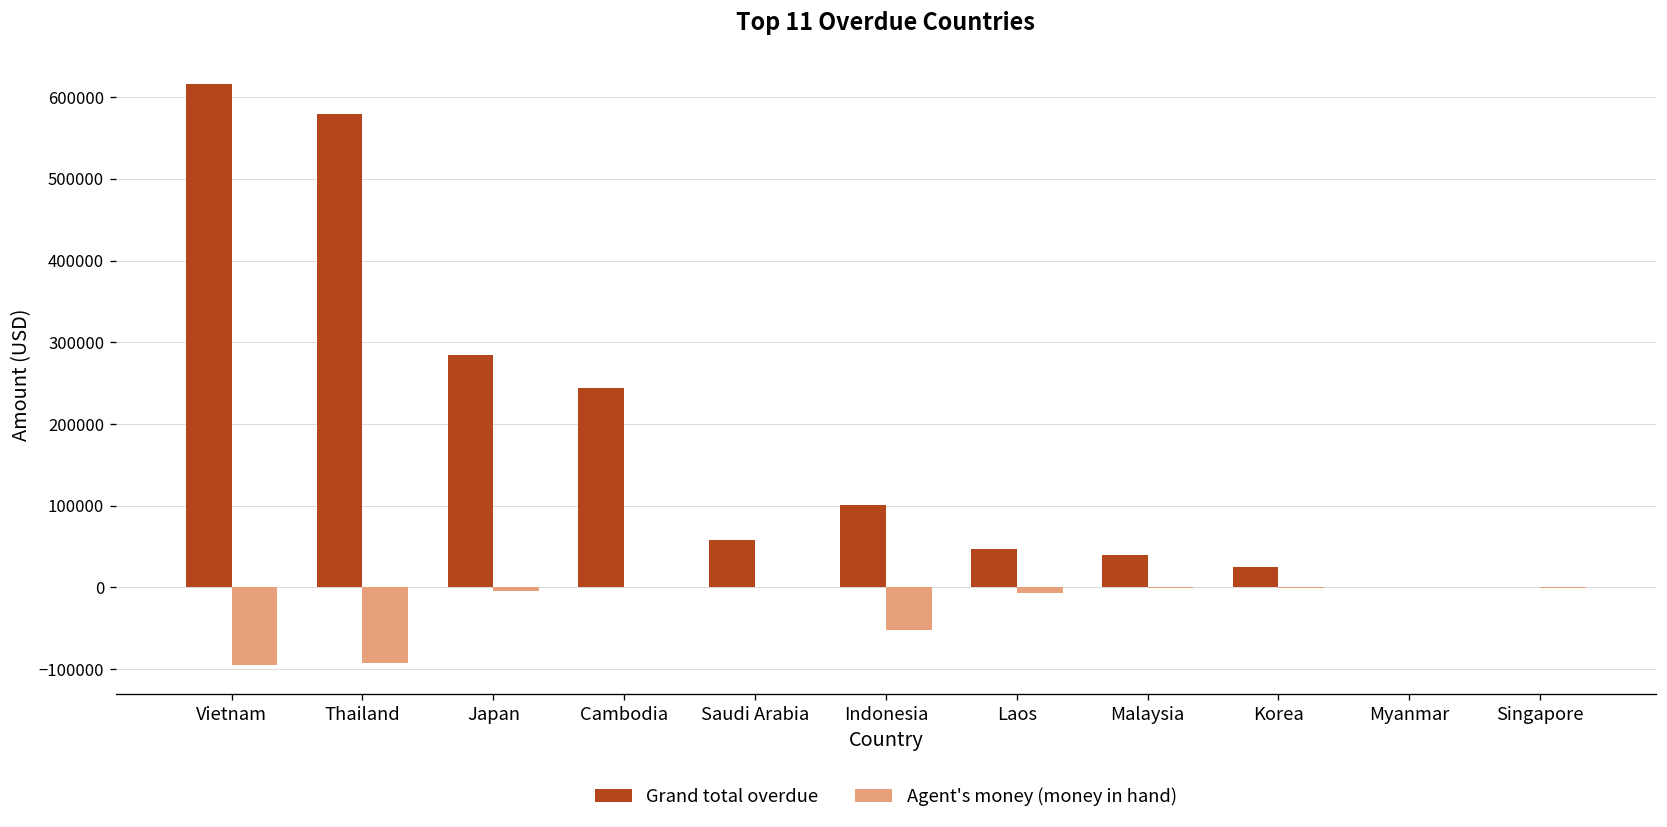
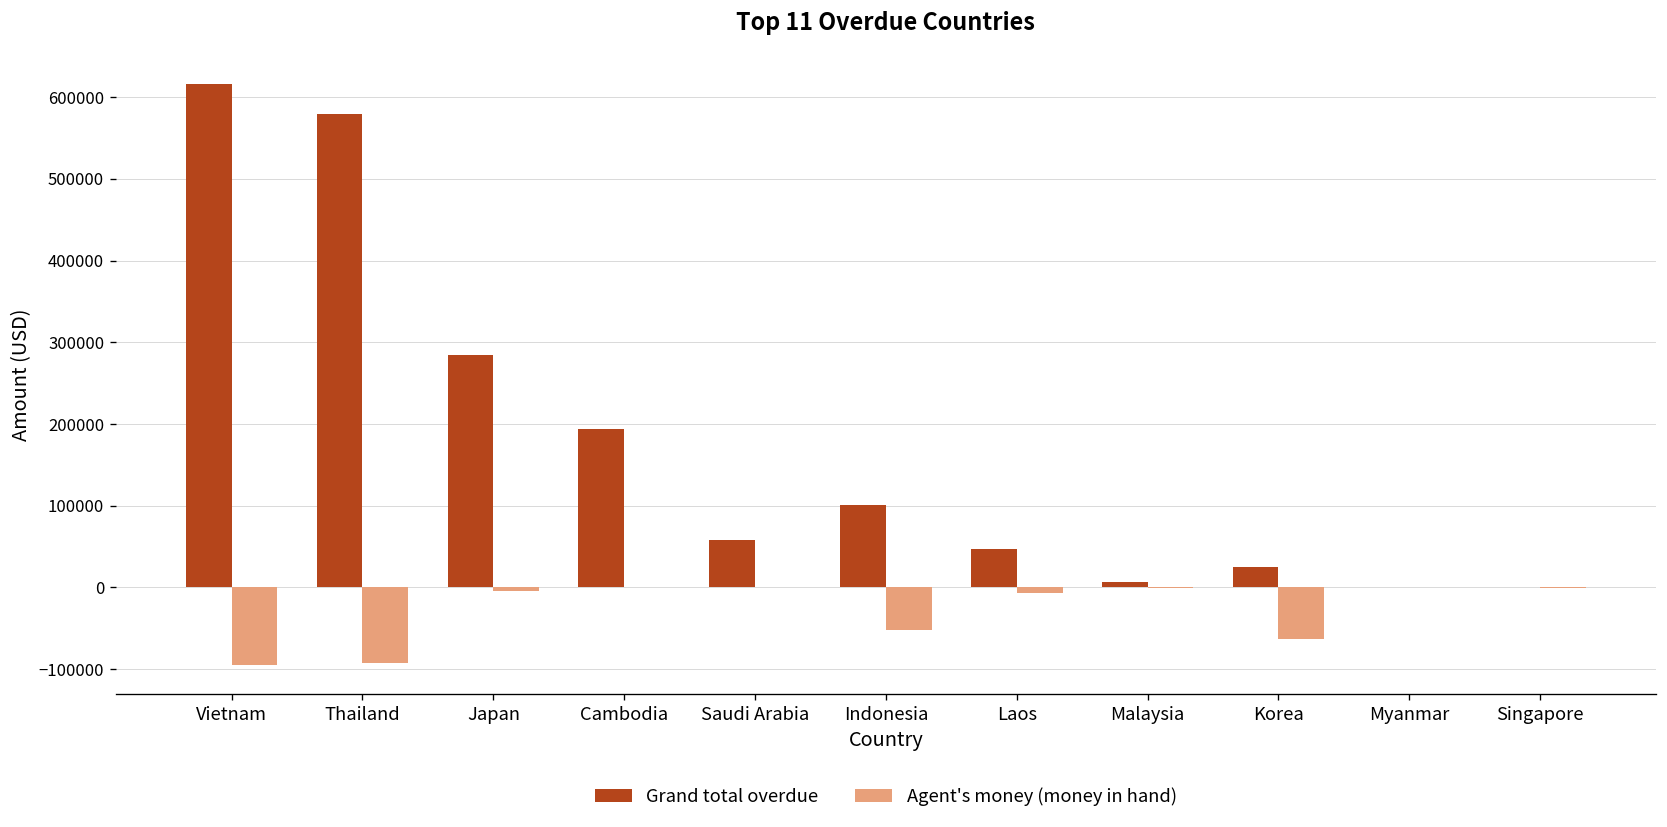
Grand total overdue, Cambodia: 240000 -> 190000
Grand total overdue, Malaysia: 40000 -> 10000
Agent's money (money in hand), Korea: 0 -> -60000
